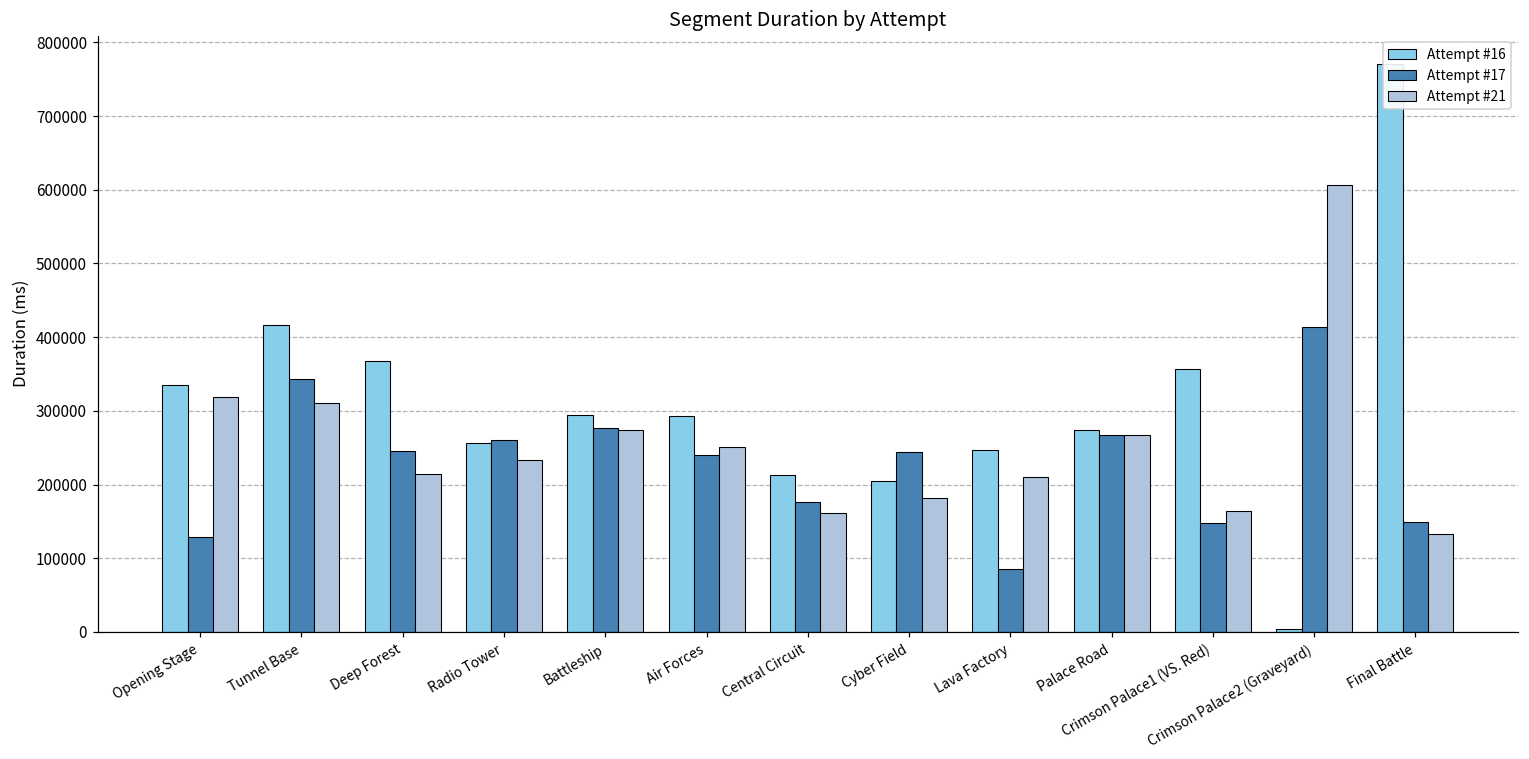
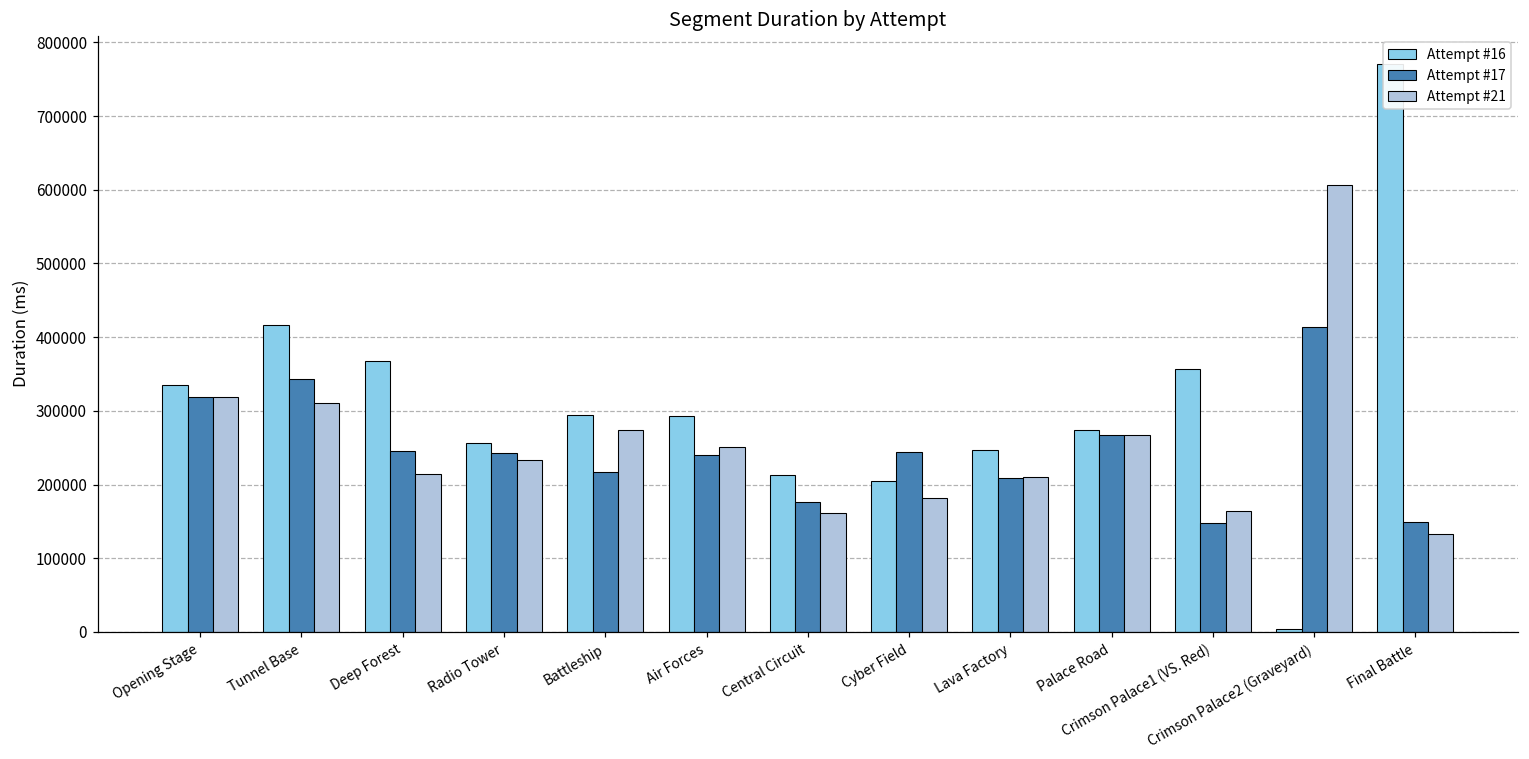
Attempt #17, Opening Stage: 130000 -> 320000
Attempt #17, Radio Tower: 260000 -> 240000
Attempt #17, Battleship: 280000 -> 220000
Attempt #17, Lava Factory: 90000 -> 210000
